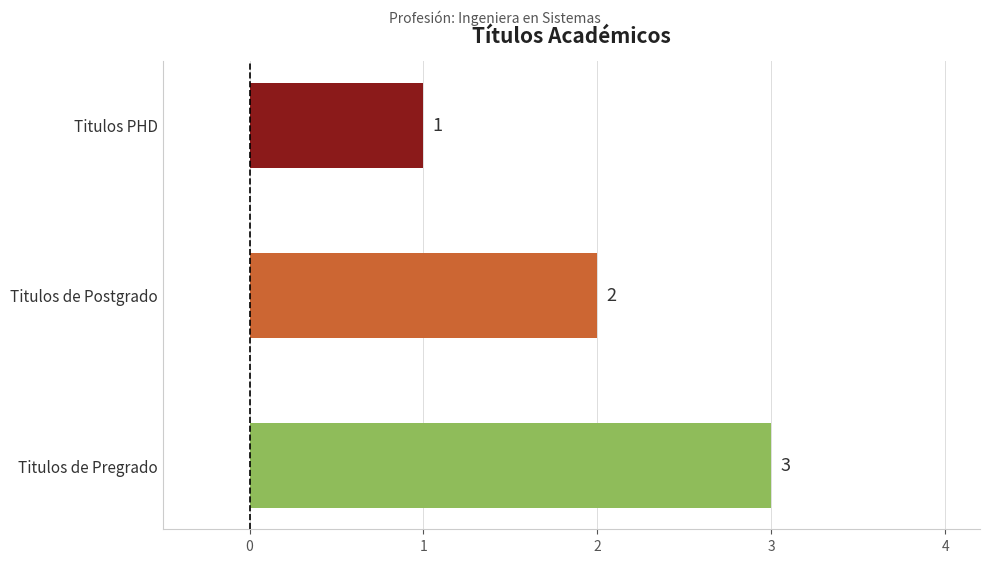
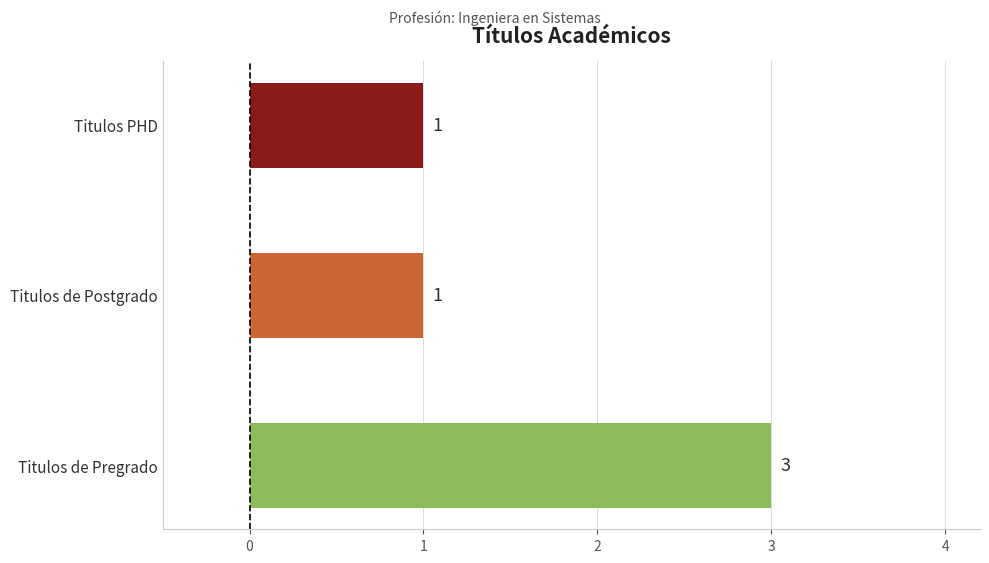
Titulos de Postgrado: 2 -> 1
